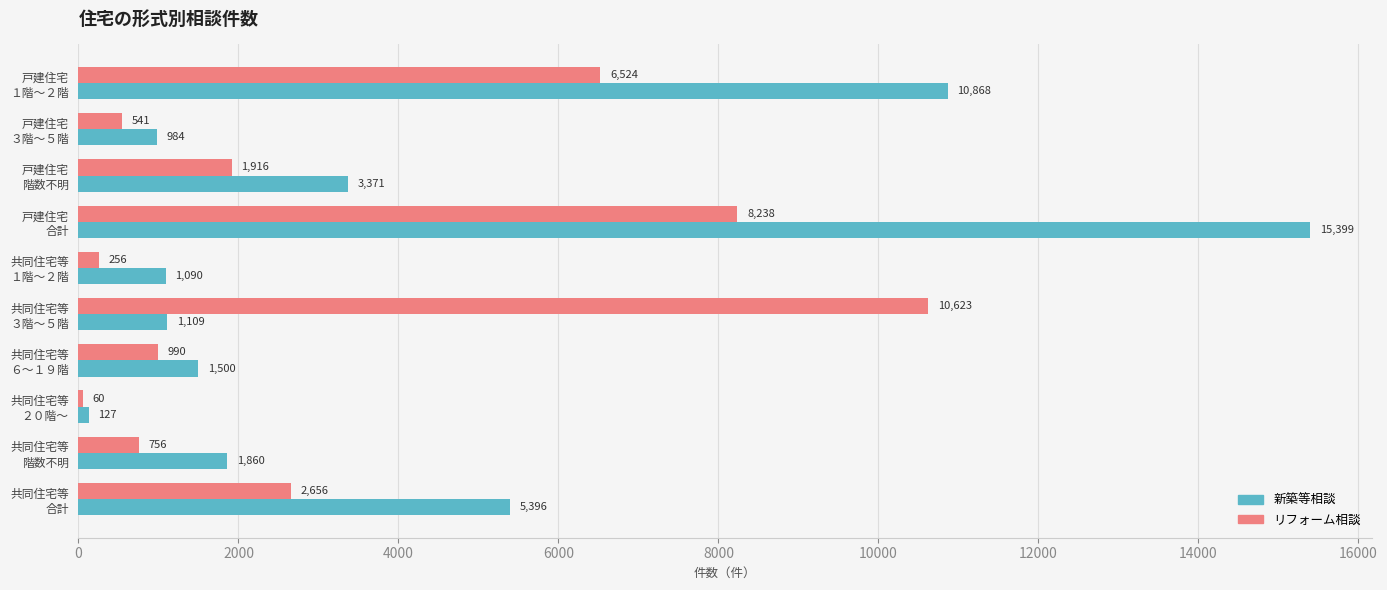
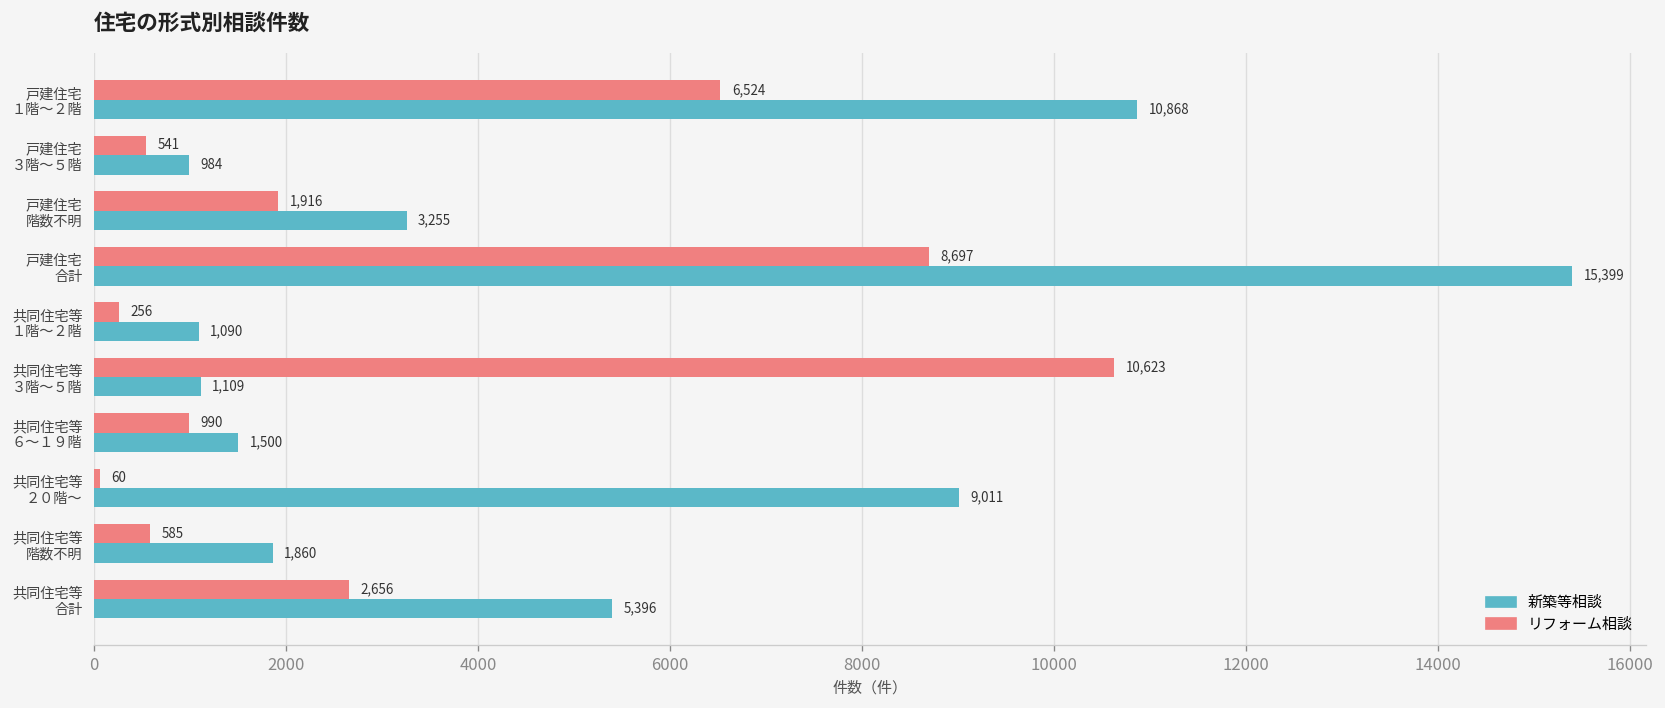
新築等相談, 戸建住宅 階数不明: 3,371 -> 3,255
リフォーム相談, 戸建住宅 合計: 8,238 -> 8,697
新築等相談, 共同住宅等 ２０階～: 127 -> 9,011
リフォーム相談, 共同住宅等 階数不明: 756 -> 585
